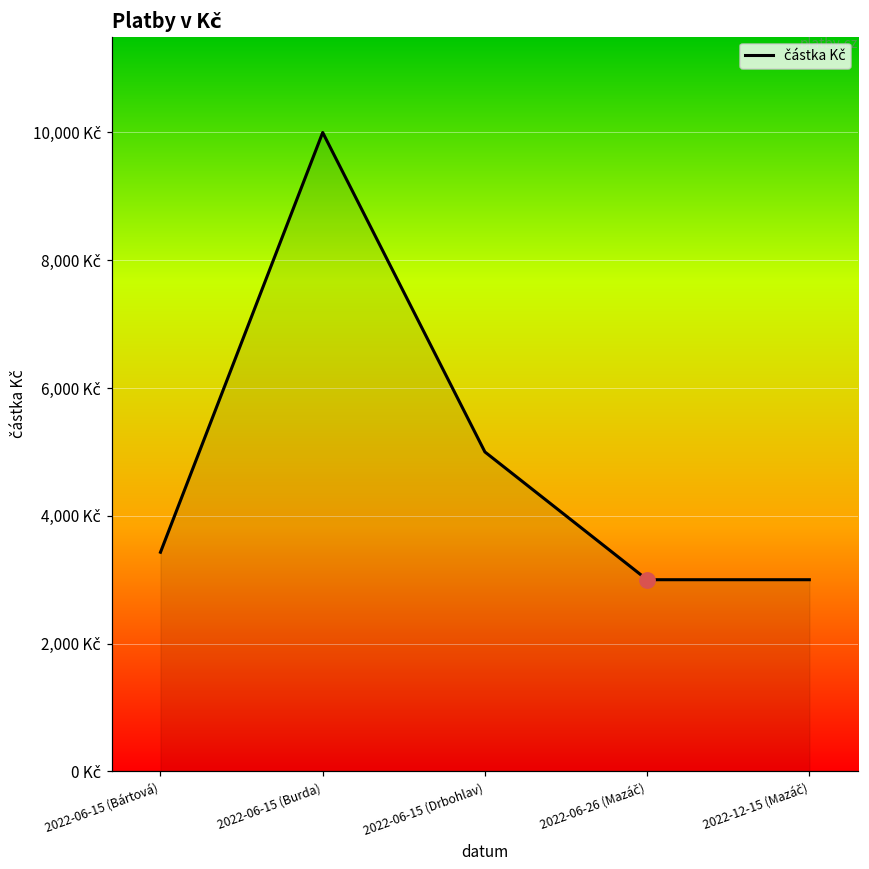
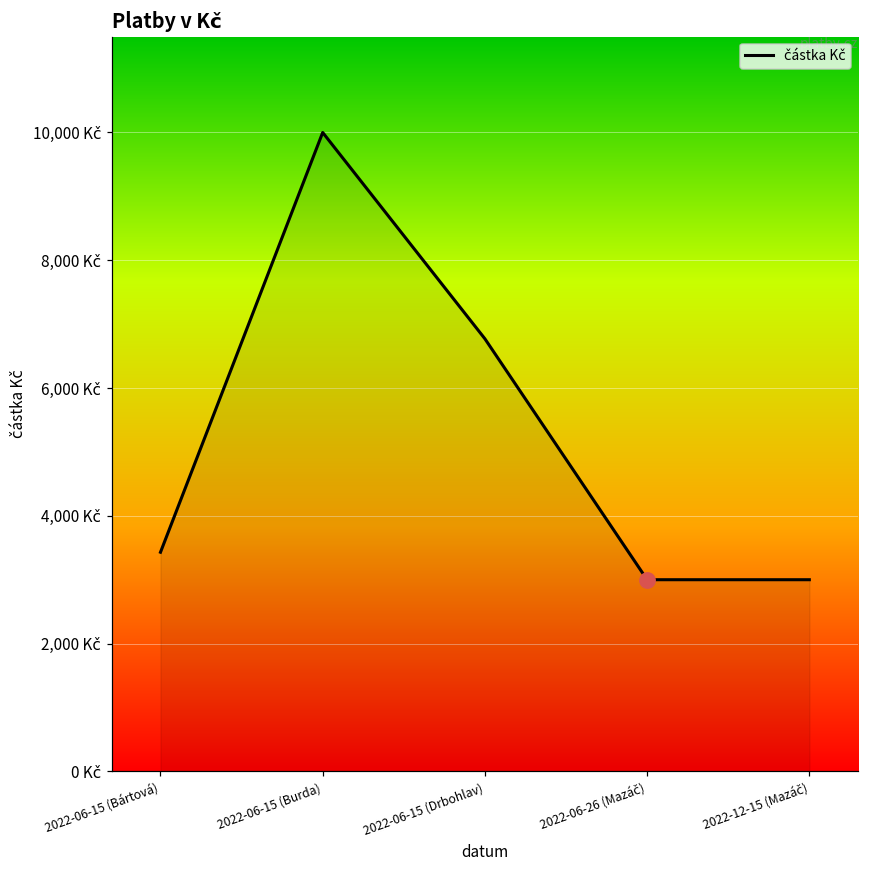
částka Kč, 2022-06-15 (Drbohlav): 5,000 Kč -> 6,800 Kč
